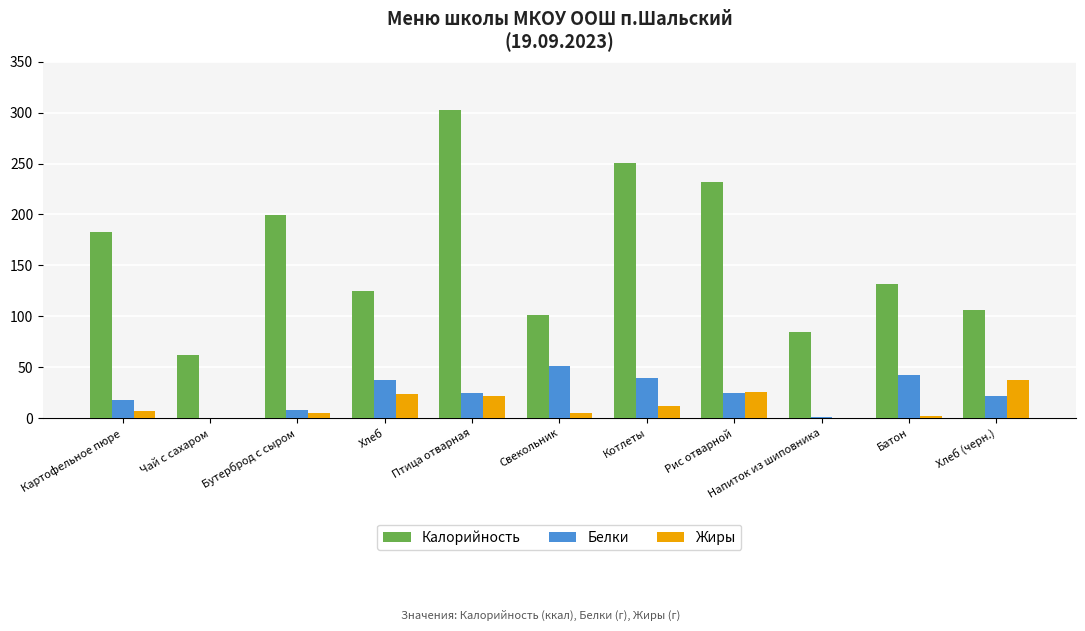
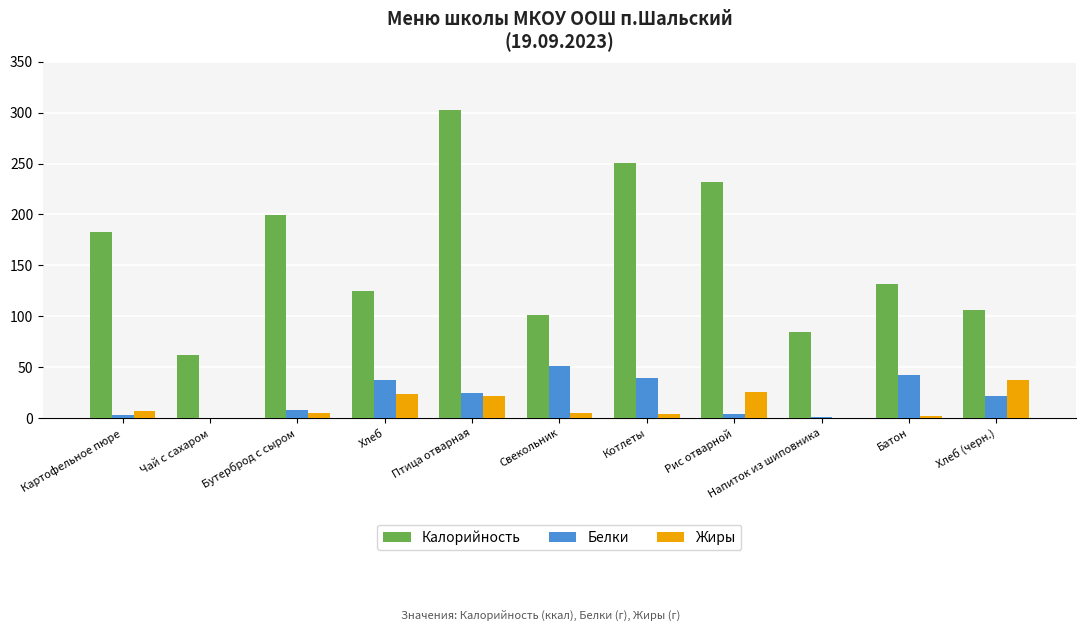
Белки, Картофельное пюре: 18 -> 3
Жиры, Котлеты: 12 -> 4
Белки, Рис отварной: 25 -> 4
